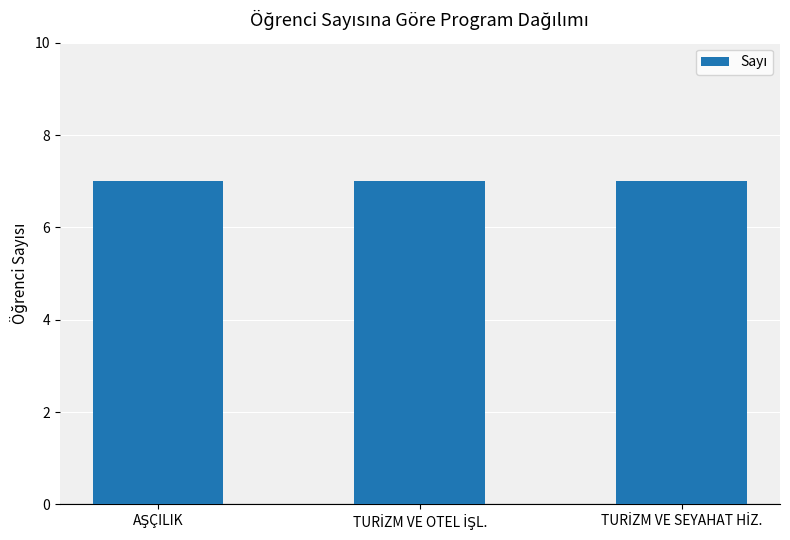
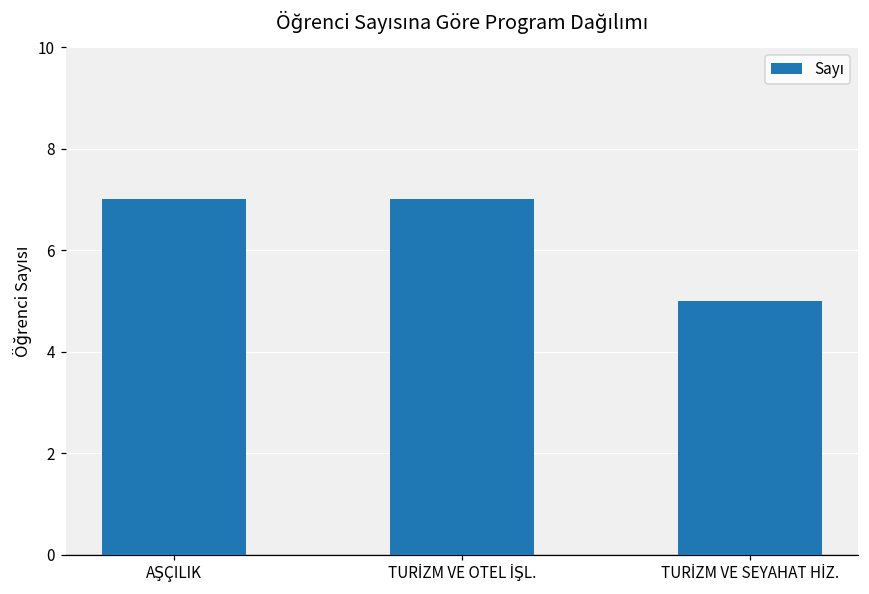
TURİZM VE SEYAHAT HİZ.: 7 -> 5
